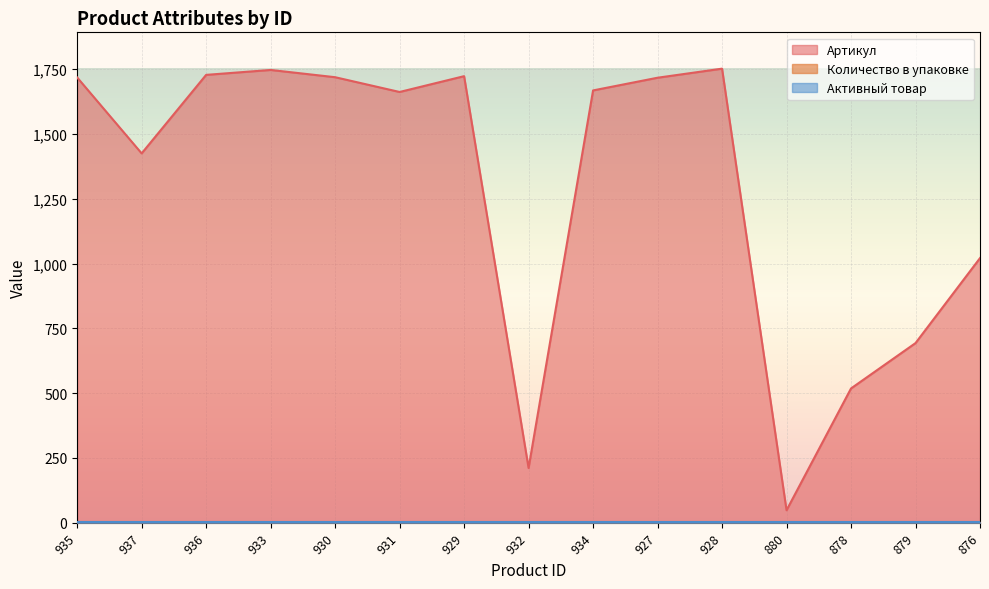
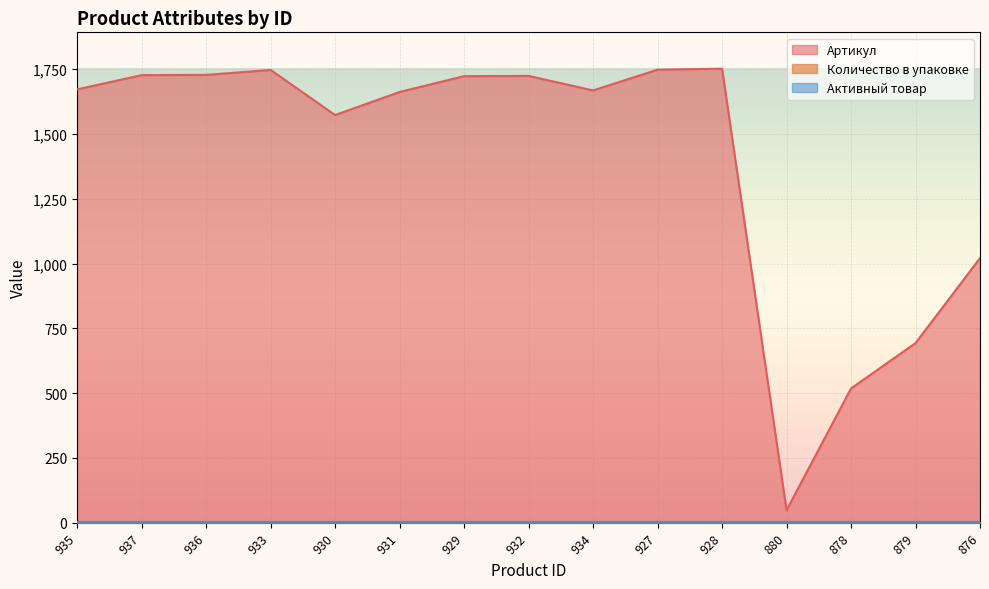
Артикул, 935: 1,720 -> 1,670
Артикул, 937: 1,430 -> 1,730
Артикул, 930: 1,720 -> 1,570
Артикул, 932: 210 -> 1,720
Артикул, 927: 1,720 -> 1,750
